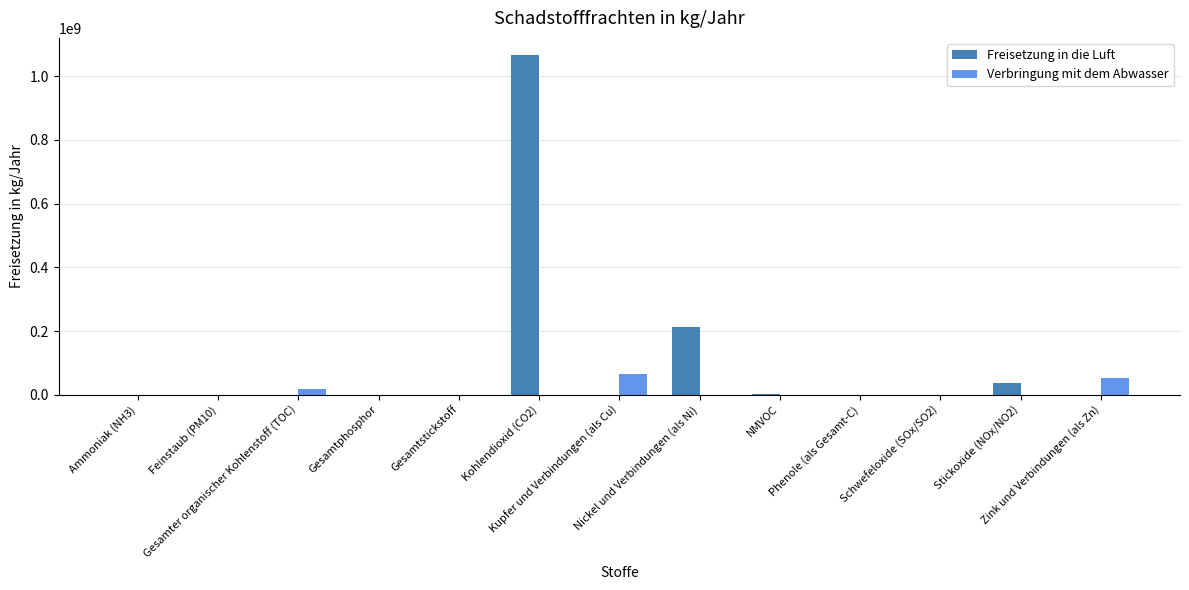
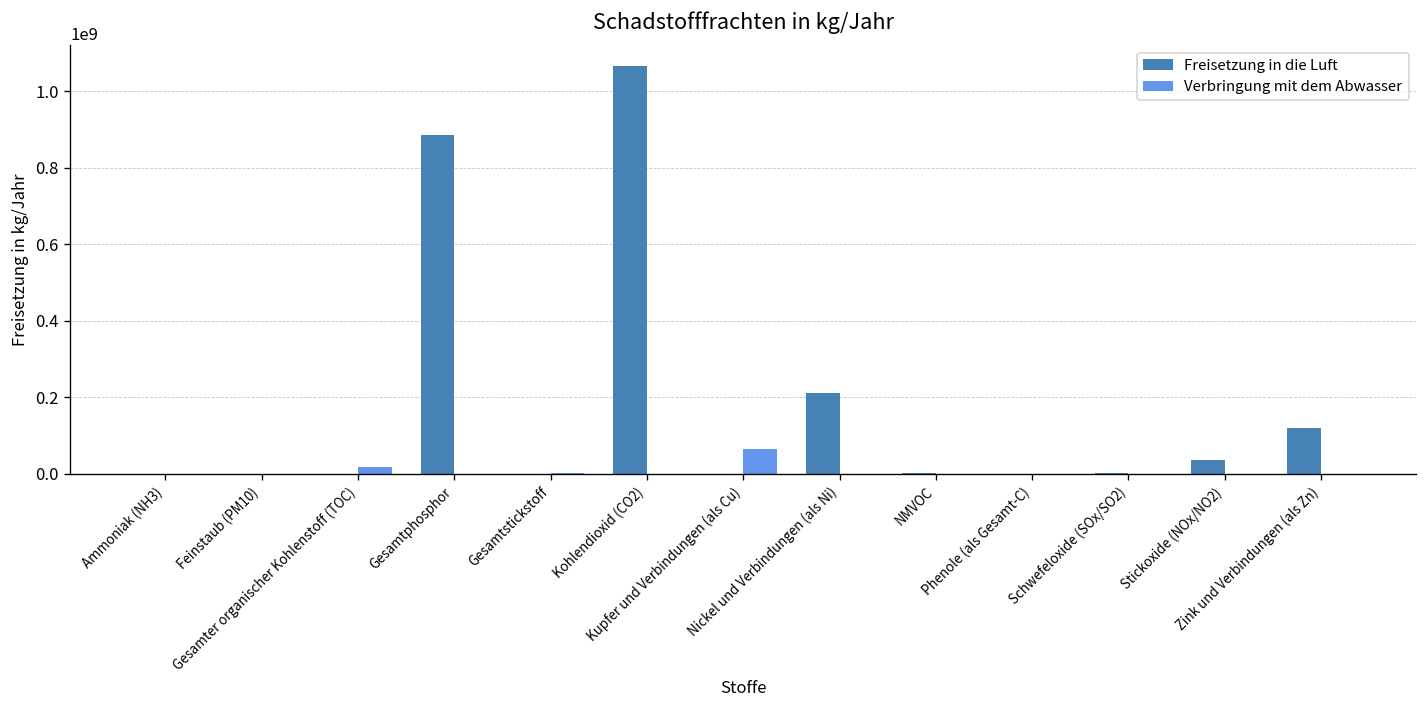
Freisetzung in die Luft, Gesamtphosphor: 0 -> 890000000
Freisetzung in die Luft, Zink und Verbindungen (als Zn): 0 -> 120000000
Verbringung mit dem Abwasser, Zink und Verbindungen (als Zn): 50000000 -> 0
